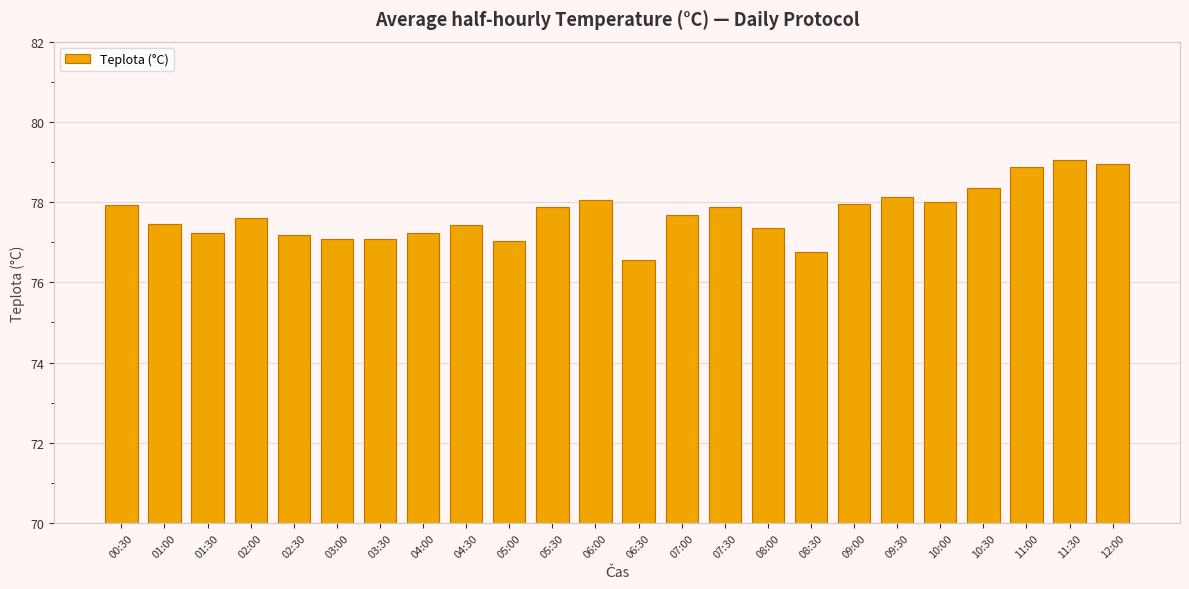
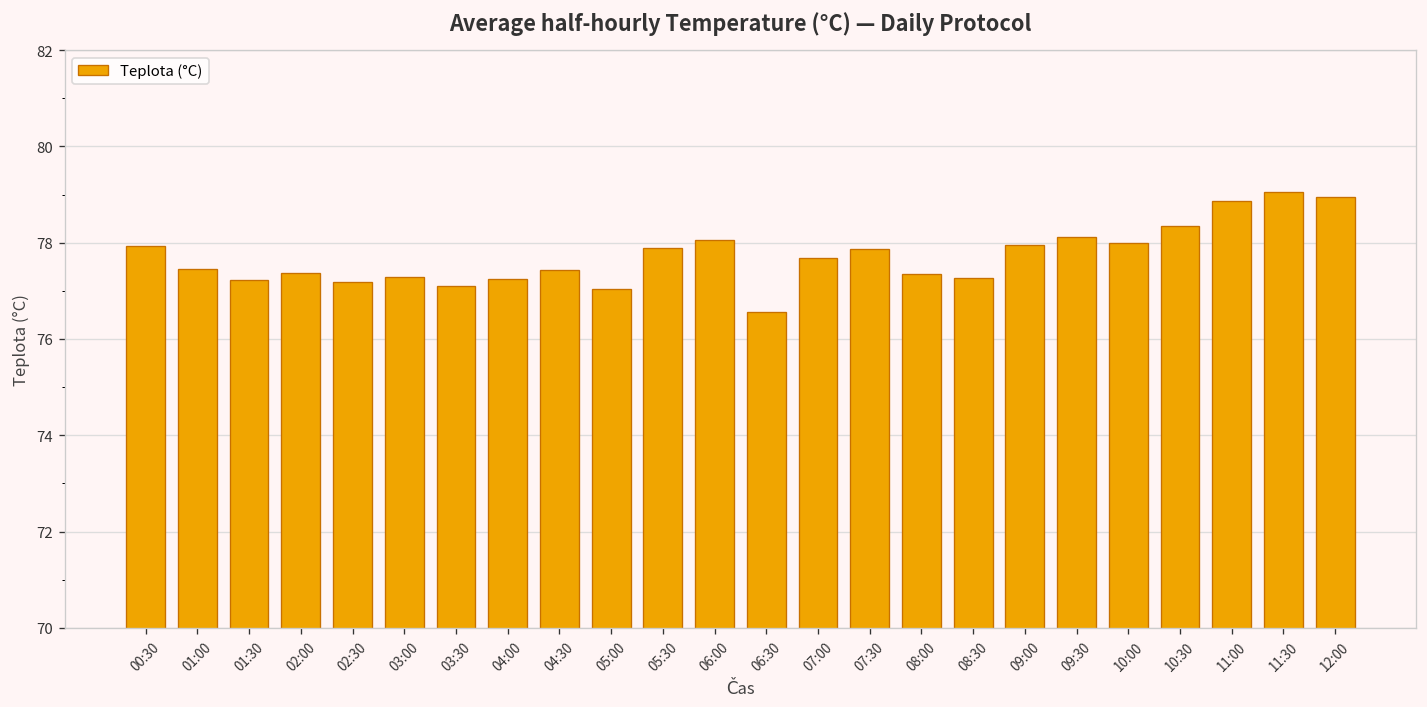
02:00: 77.6 -> 77.4
03:00: 77.1 -> 77.3
08:30: 76.7 -> 77.3
